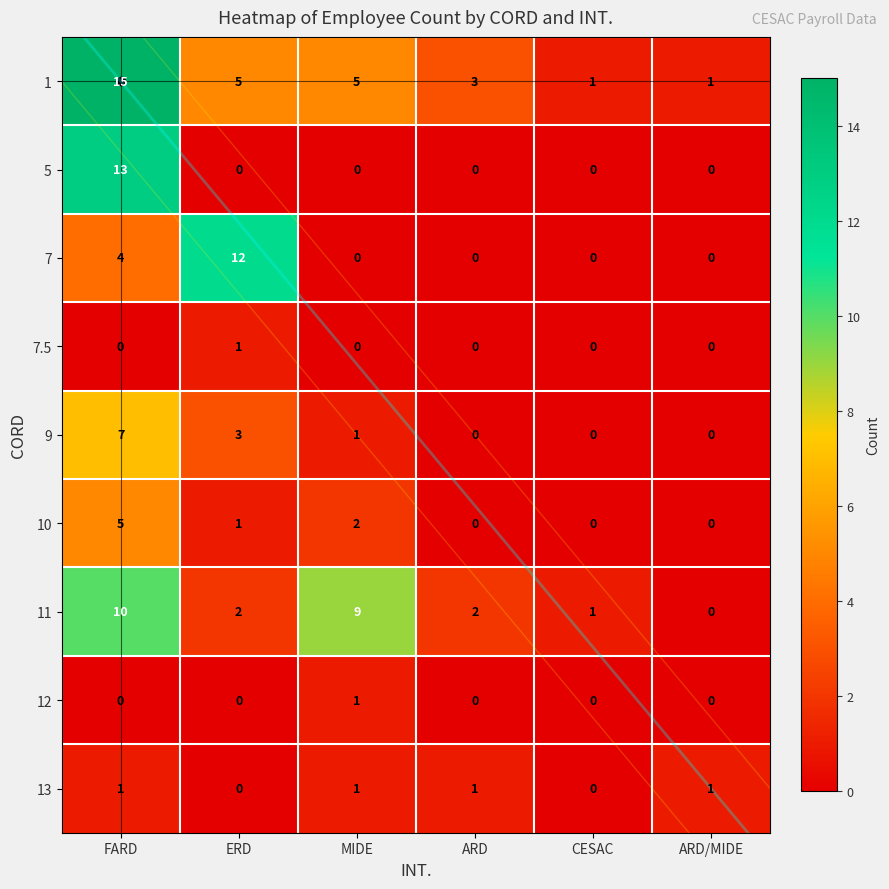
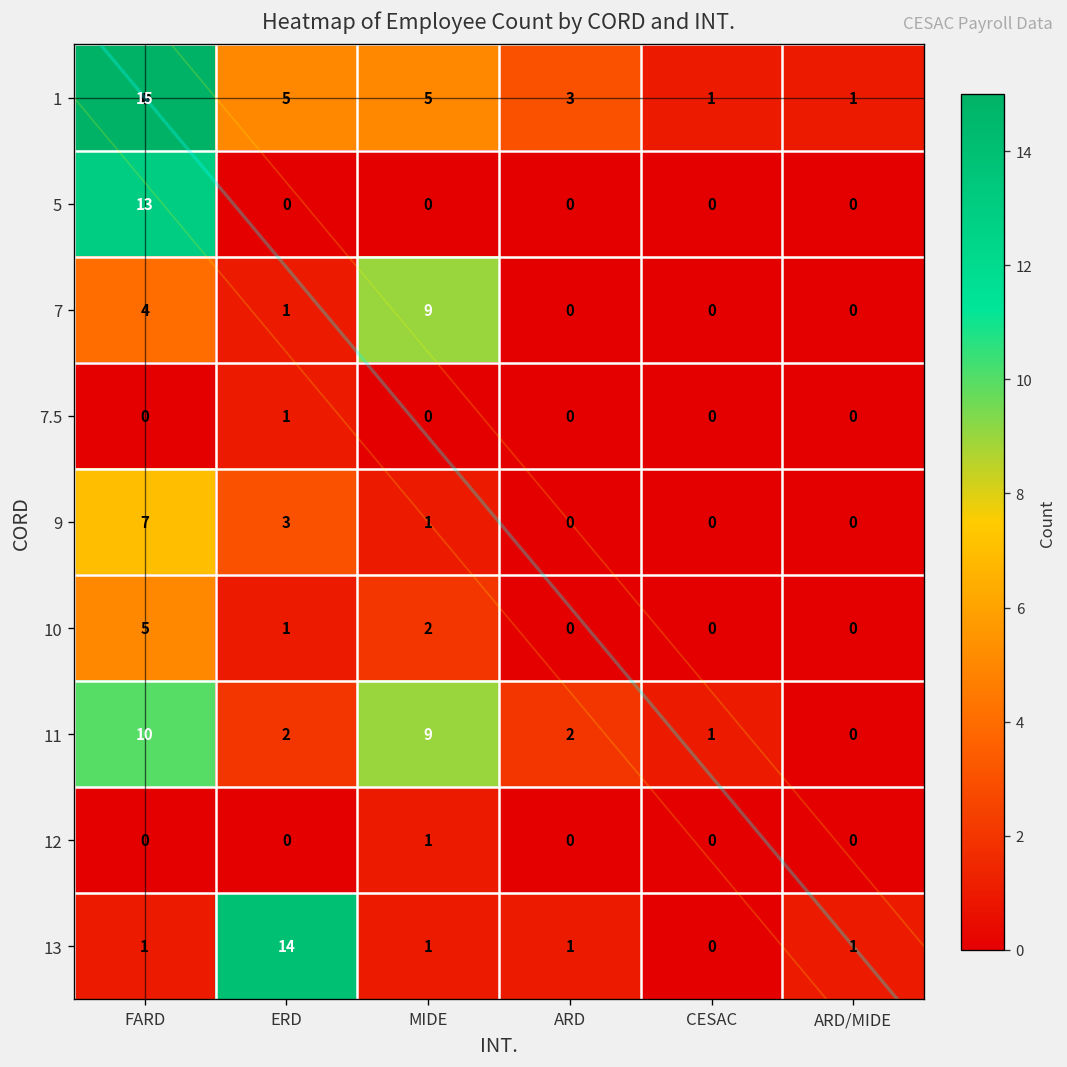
7, ERD: 12 -> 1
7, MIDE: 0 -> 9
13, ERD: 0 -> 14
